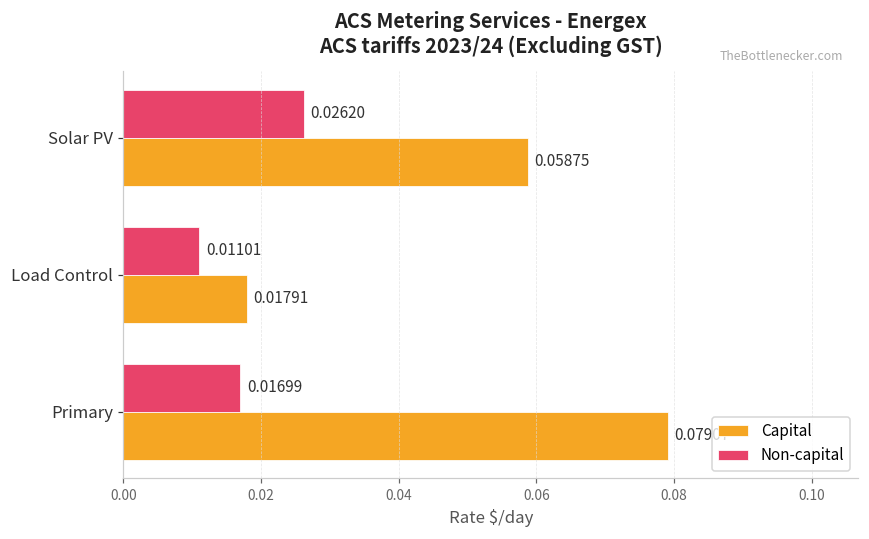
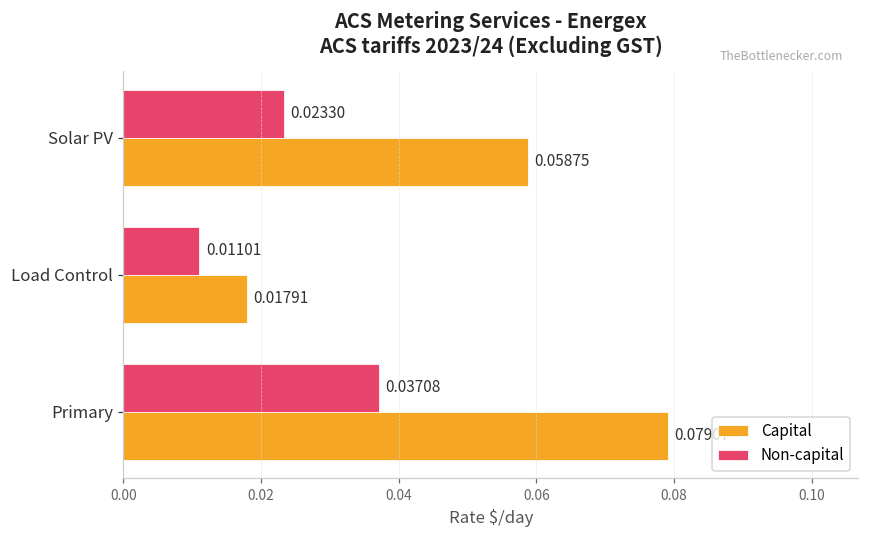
Non-capital, Solar PV: 0.02620 -> 0.02330
Non-capital, Primary: 0.01699 -> 0.03708
